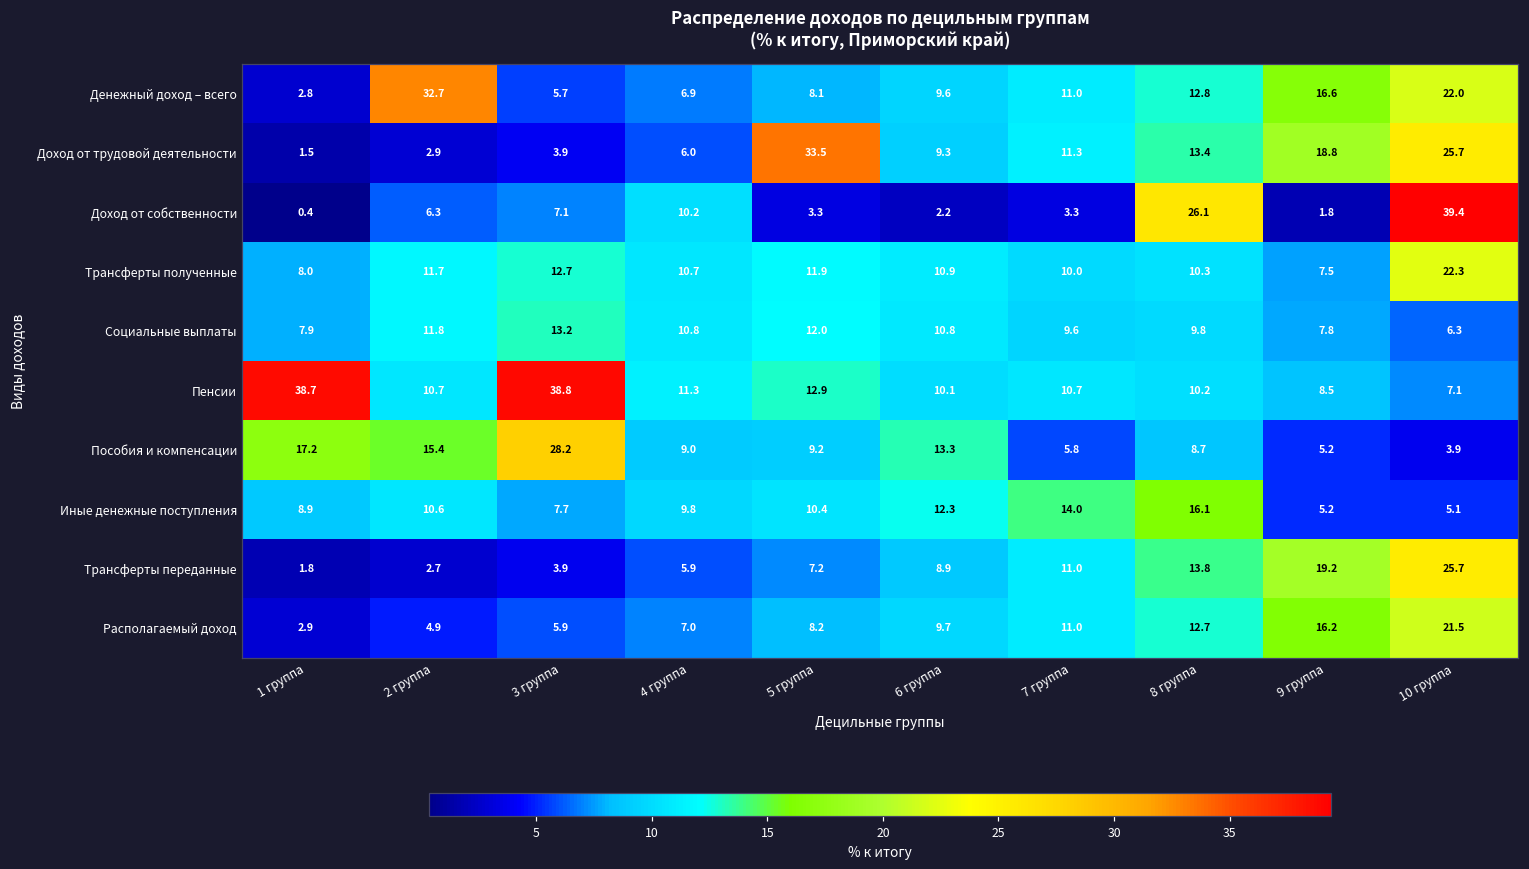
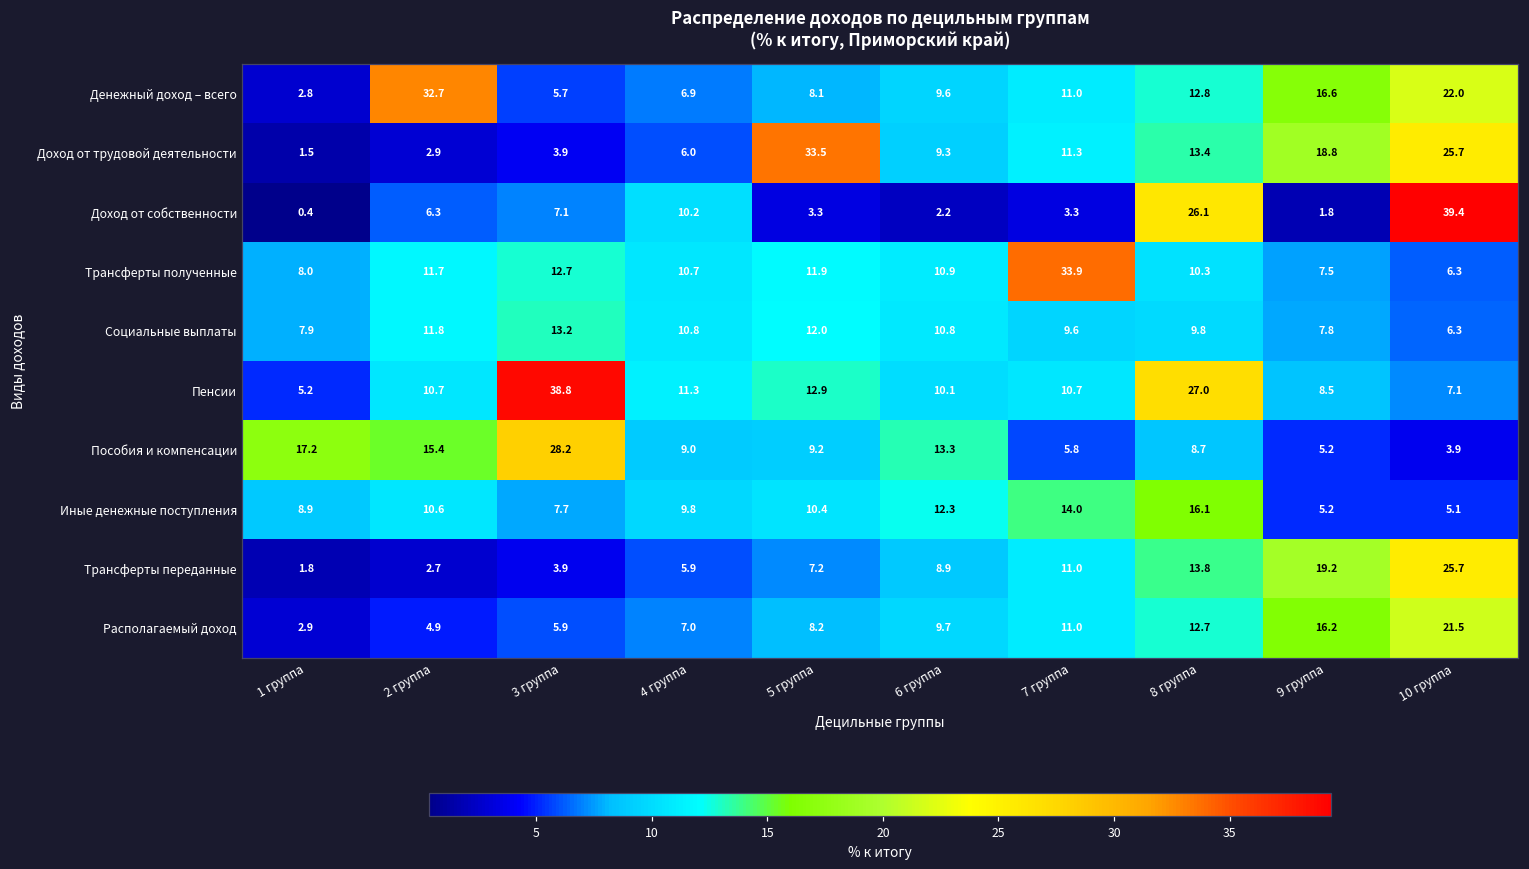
Трансферты полученные, 7 группа: 10.0 -> 33.9
Трансферты полученные, 10 группа: 22.3 -> 6.3
Пенсии, 1 группа: 38.7 -> 5.2
Пенсии, 8 группа: 10.2 -> 27.0
